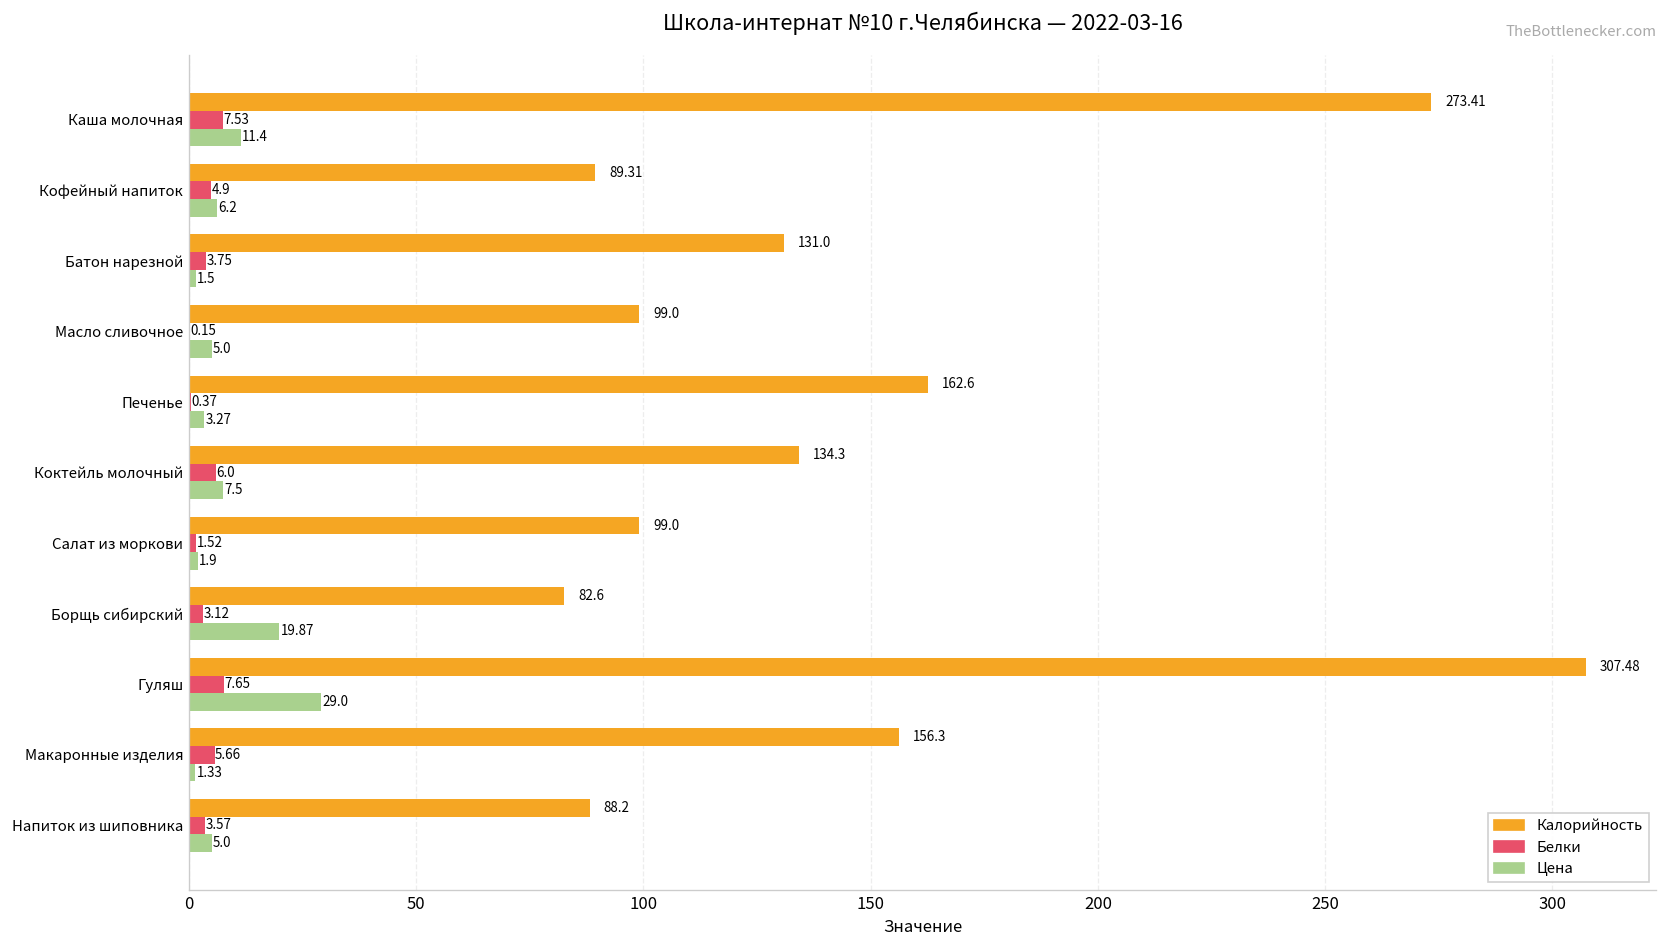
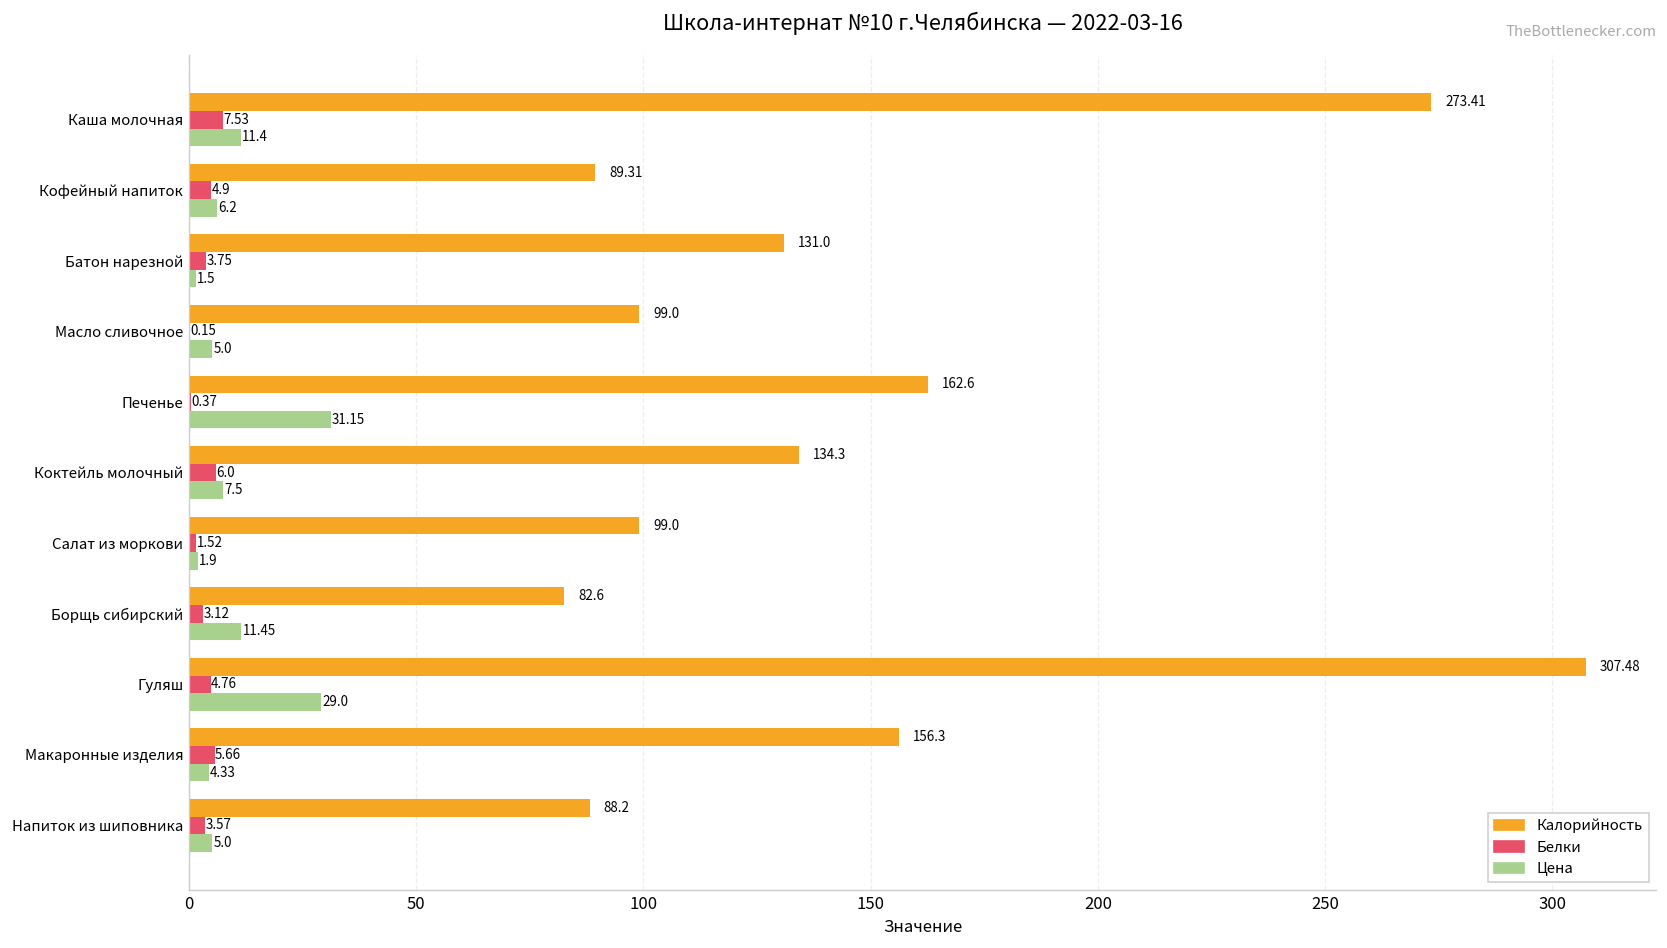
Цена, Печенье: 3.27 -> 31.15
Цена, Борщь сибирский: 19.87 -> 11.45
Белки, Гуляш: 7.65 -> 4.76
Цена, Макаронные изделия: 1.33 -> 4.33
